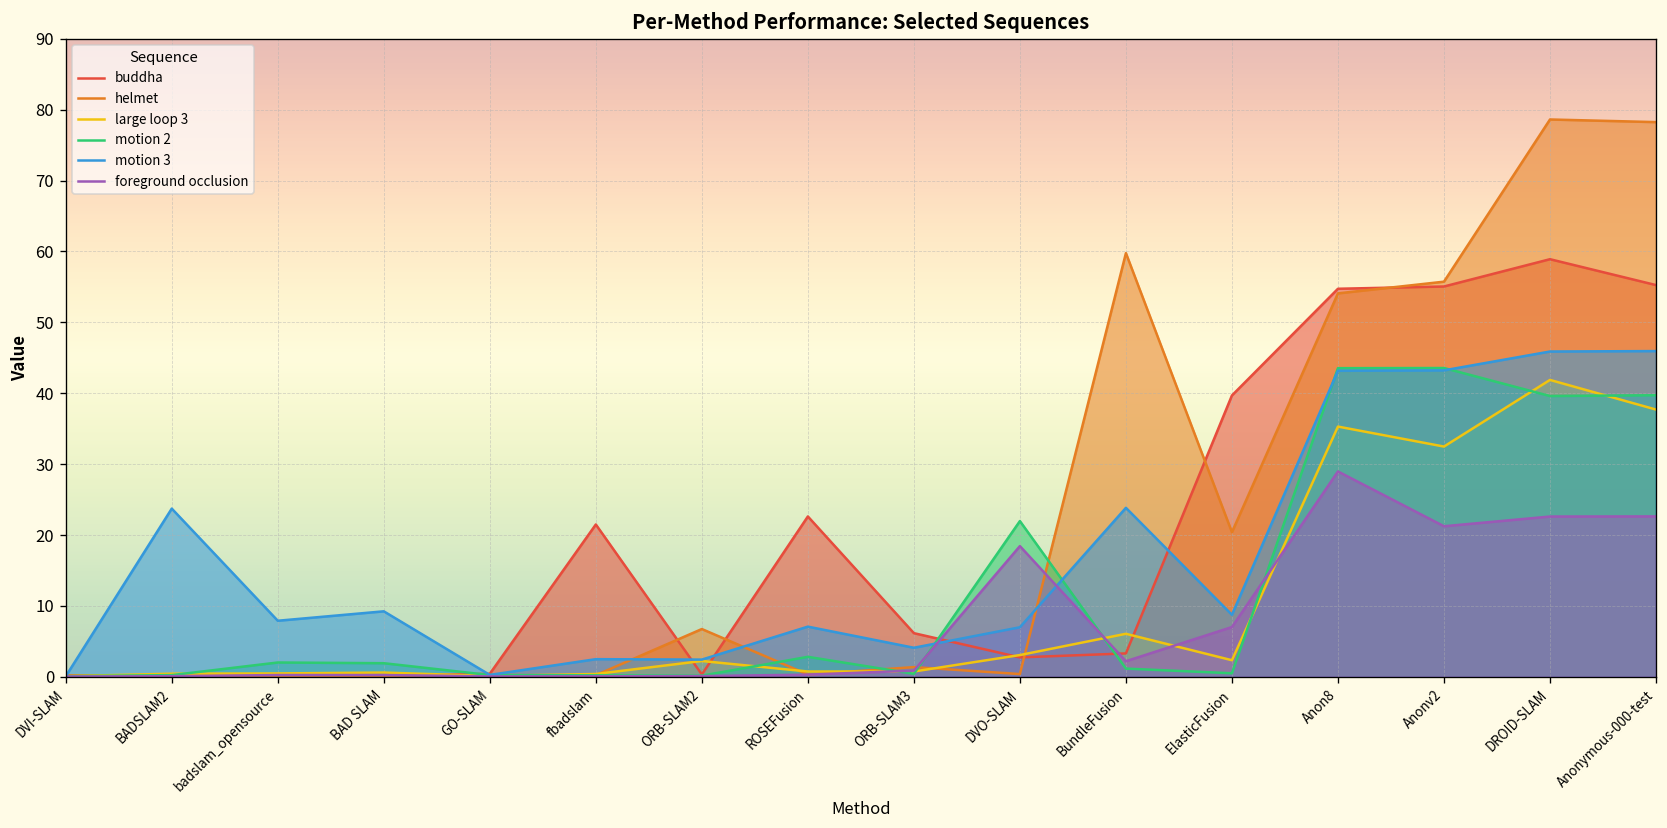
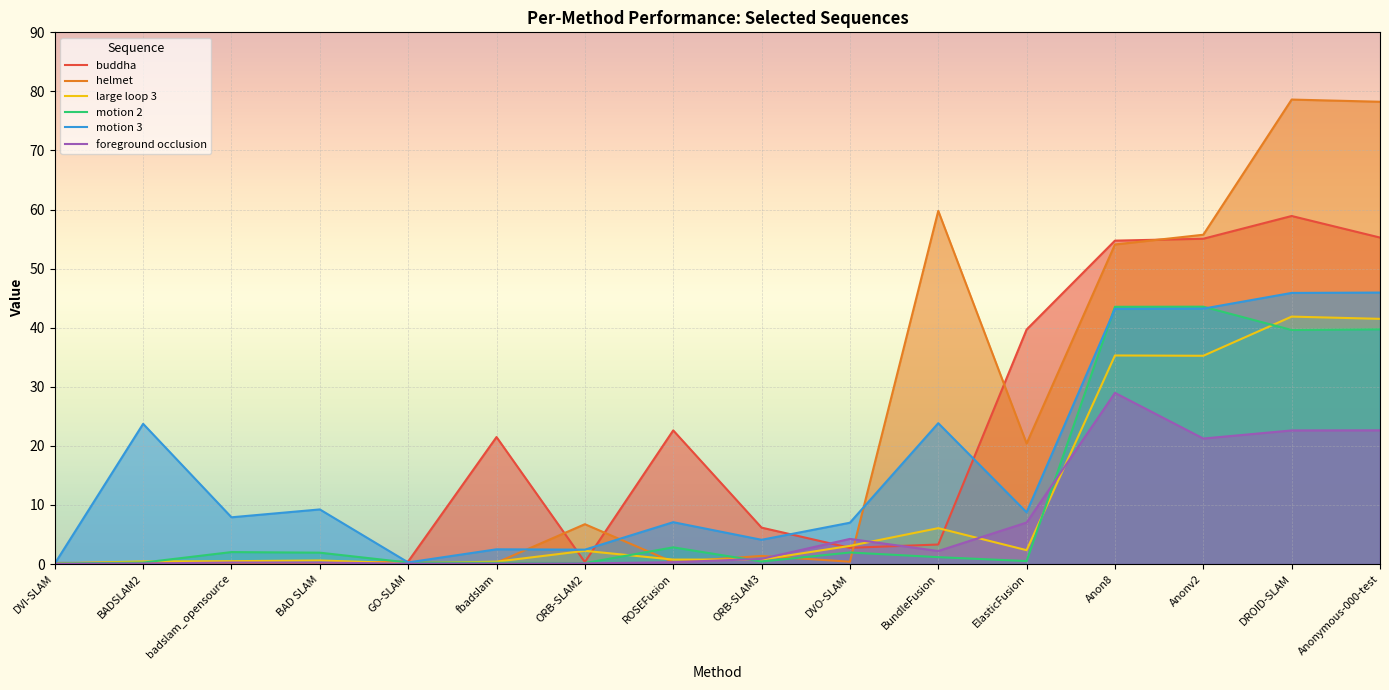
motion 2, DVO-SLAM: 22 -> 2
foreground occlusion, DVO-SLAM: 18 -> 4
large loop 3, Anonv2: 32 -> 35
large loop 3, Anonymous-000-test: 38 -> 42
